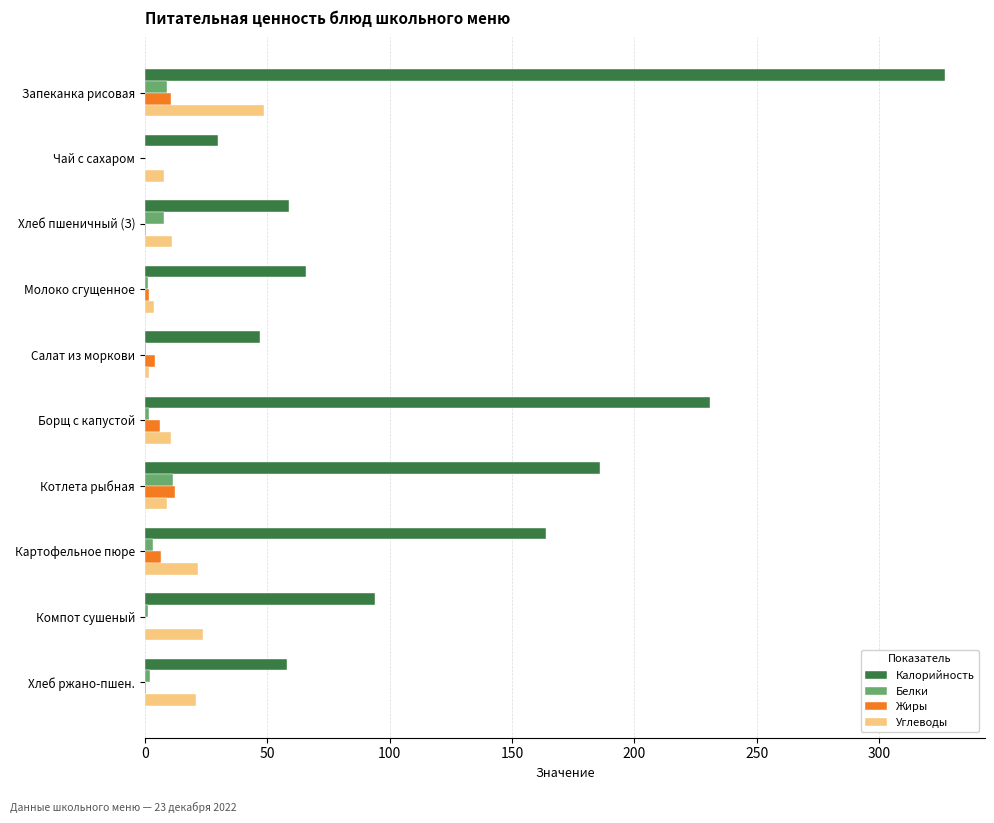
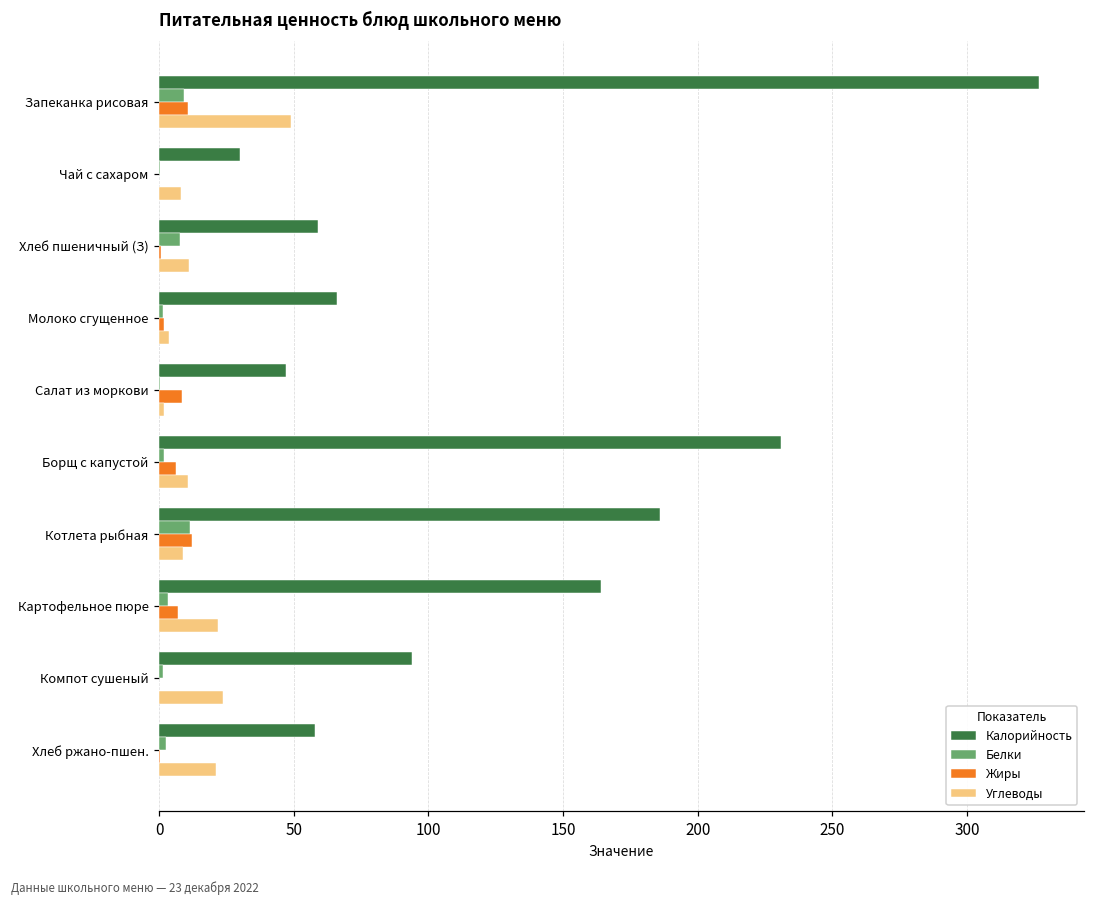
Жиры, Салат из моркови: 4 -> 8
